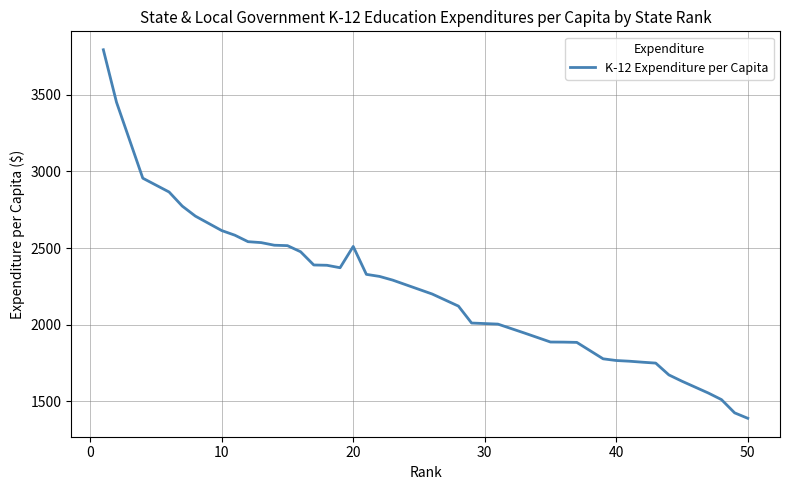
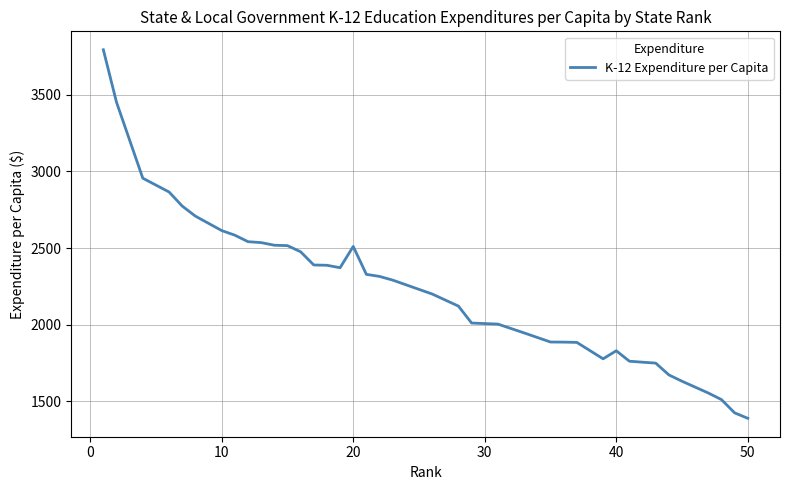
40: 1770 -> 1830
